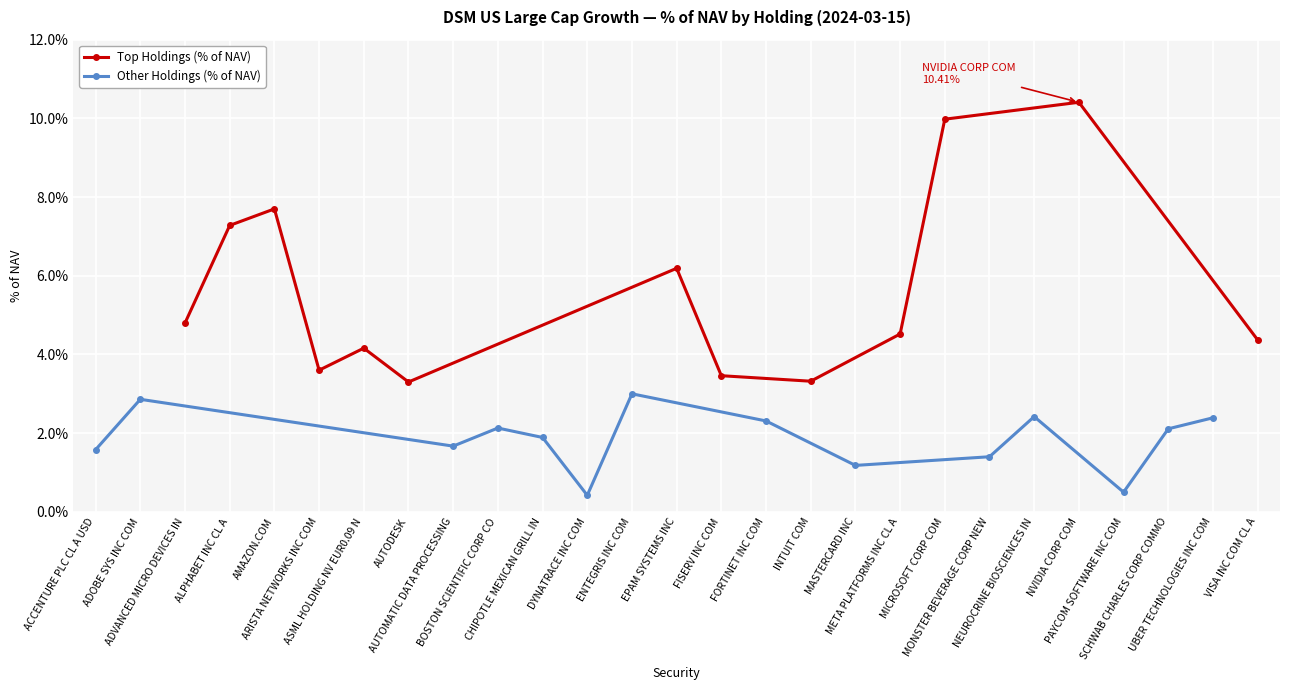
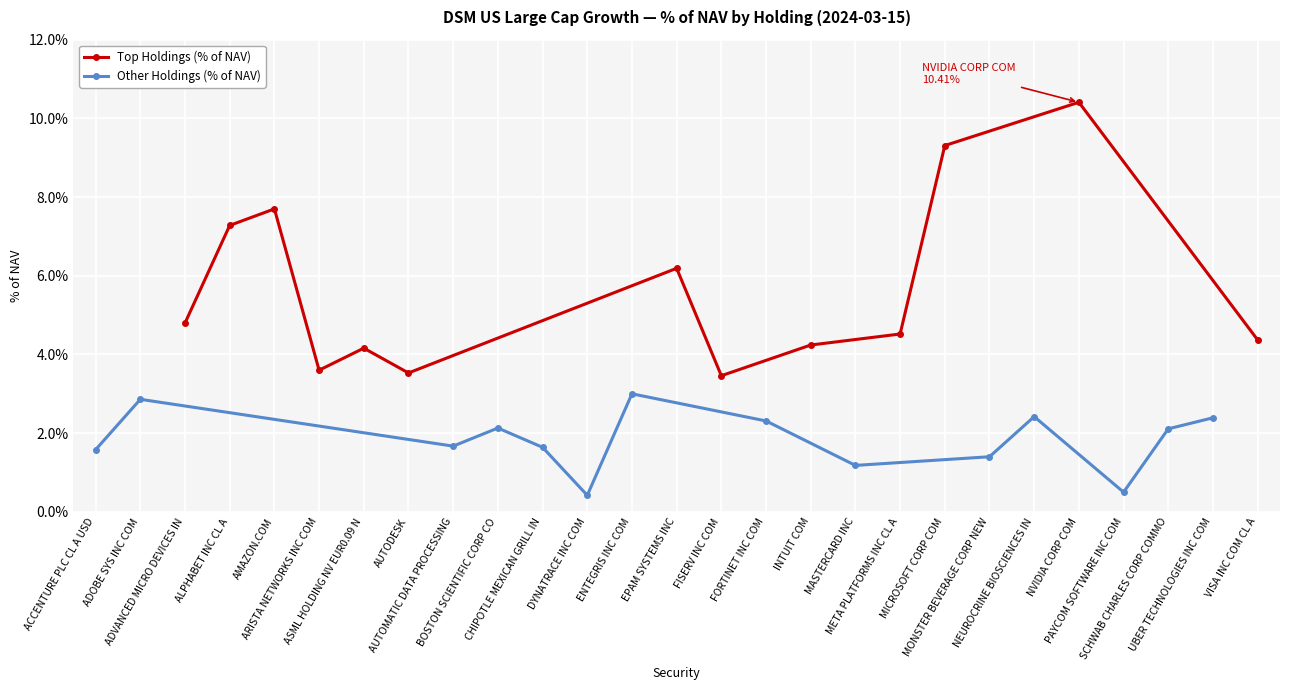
Top Holdings (% of NAV), AUTODESK: 3.3% -> 3.5%
Other Holdings (% of NAV), CHIPOTLE MEXICAN GRILL IN: 1.9% -> 1.6%
Top Holdings (% of NAV), INTUIT COM: 3.3% -> 4.2%
Top Holdings (% of NAV), MICROSOFT CORP COM: 10.0% -> 9.3%
